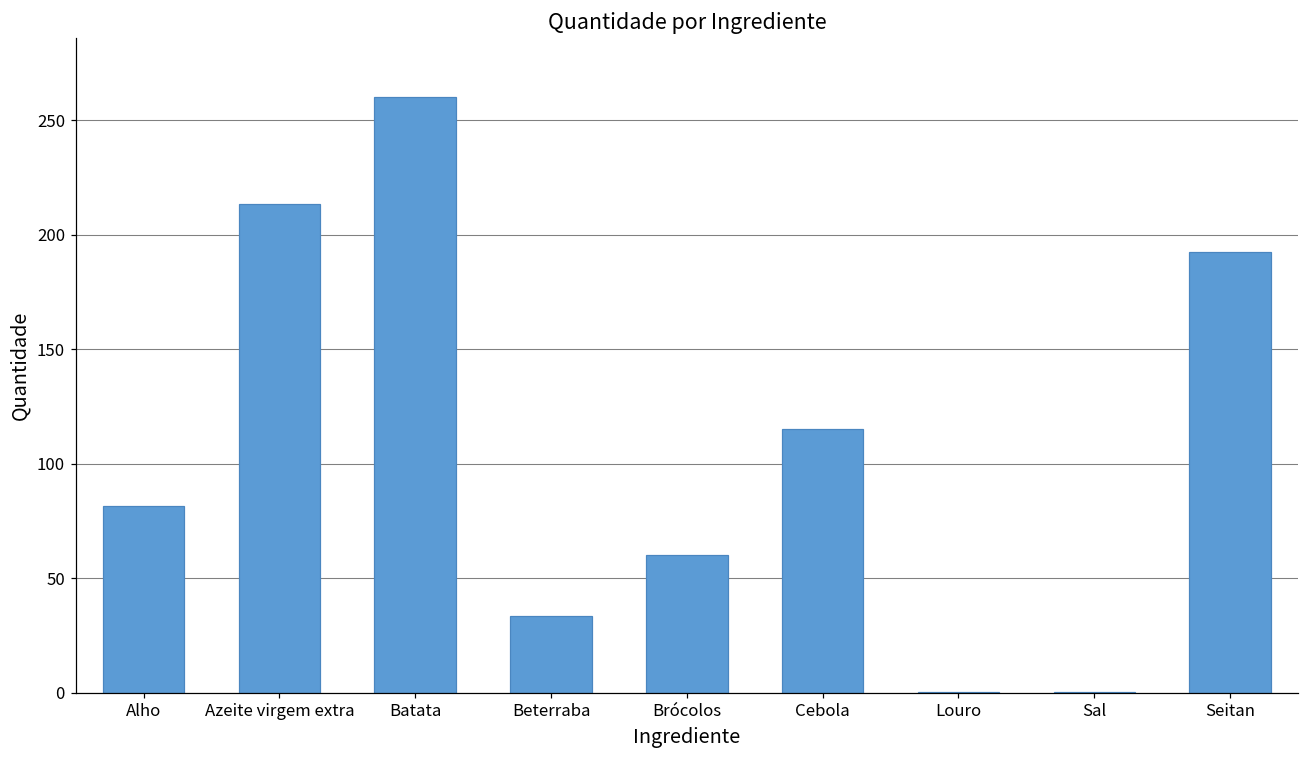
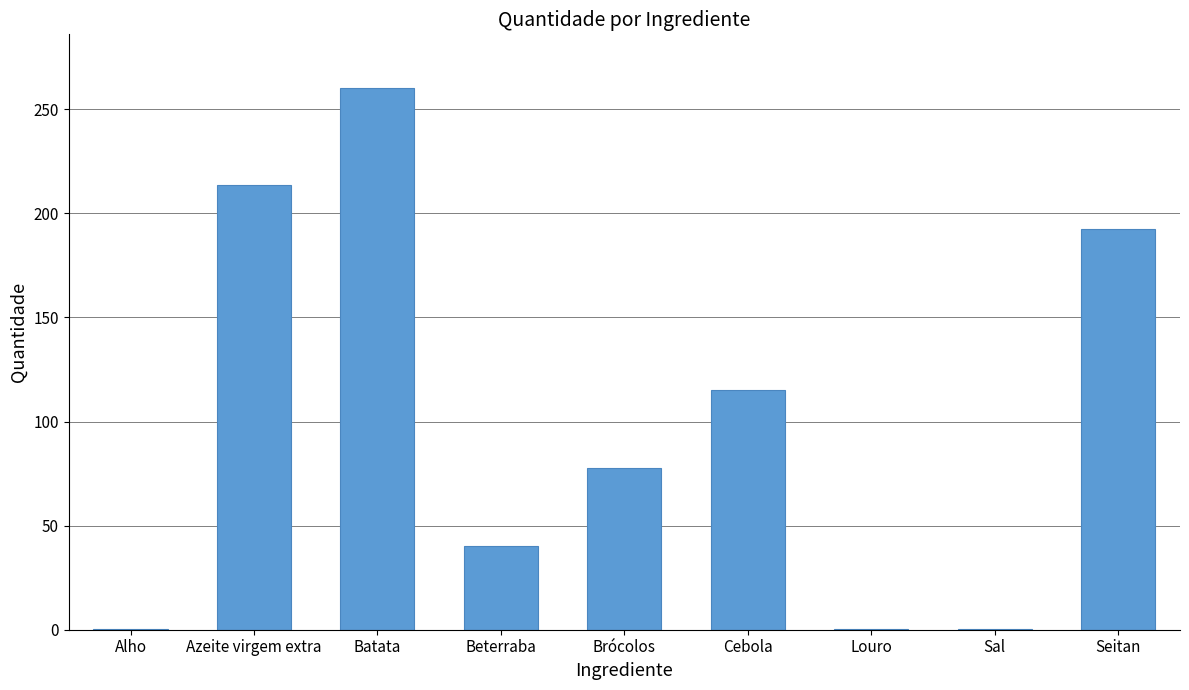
Alho: 82 -> 1
Beterraba: 34 -> 40
Brócolos: 60 -> 78
